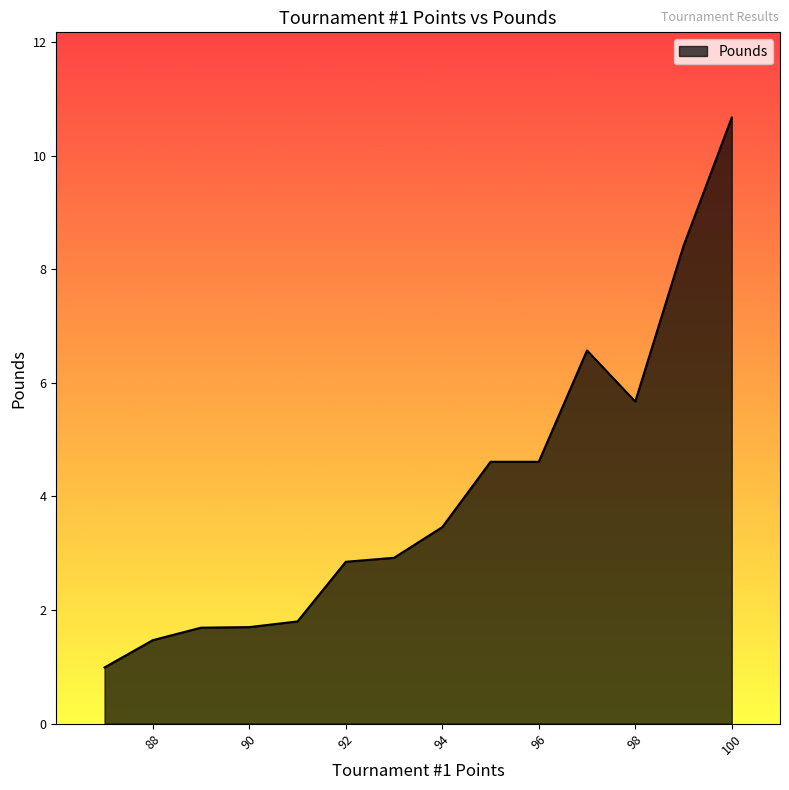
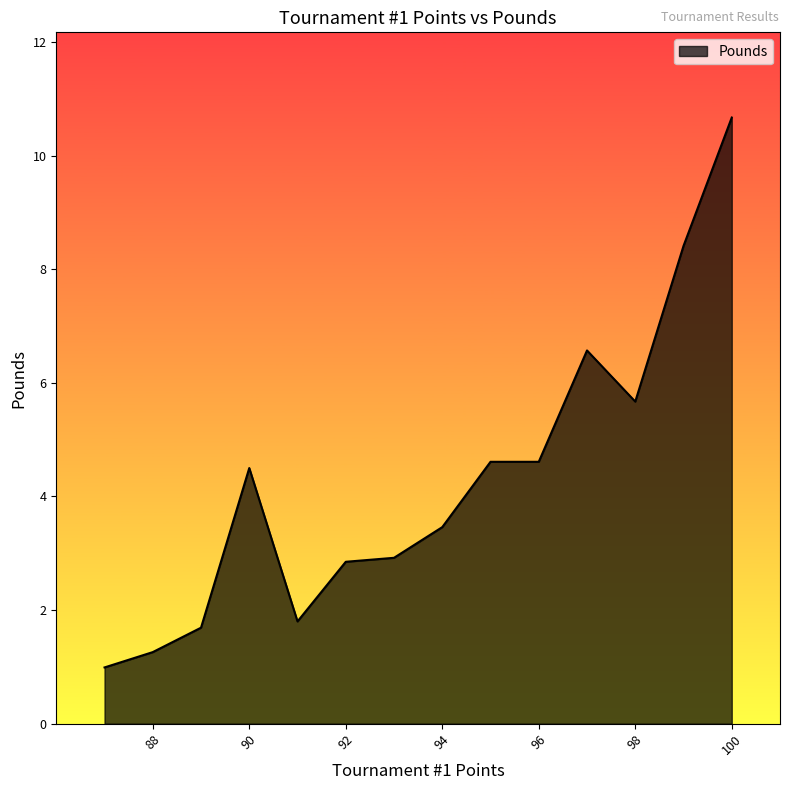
88: 1.5 -> 1.3
90: 1.7 -> 4.5
